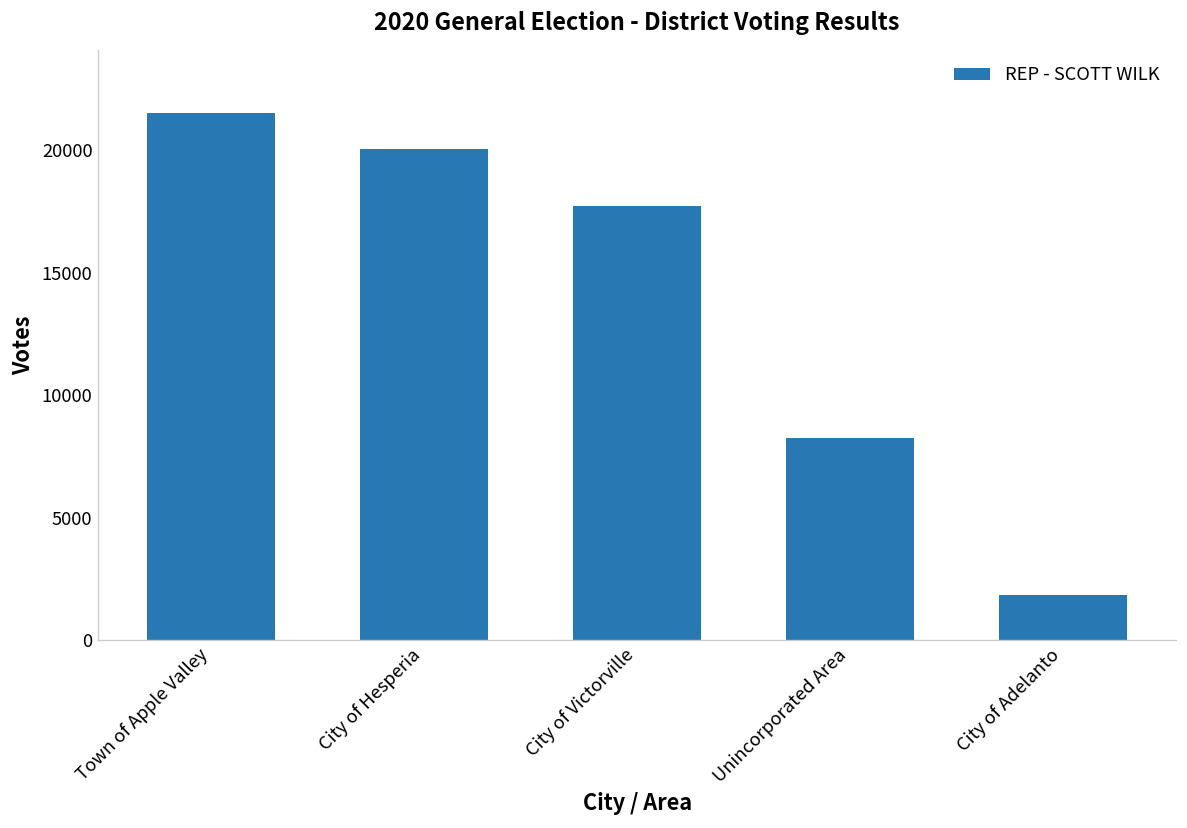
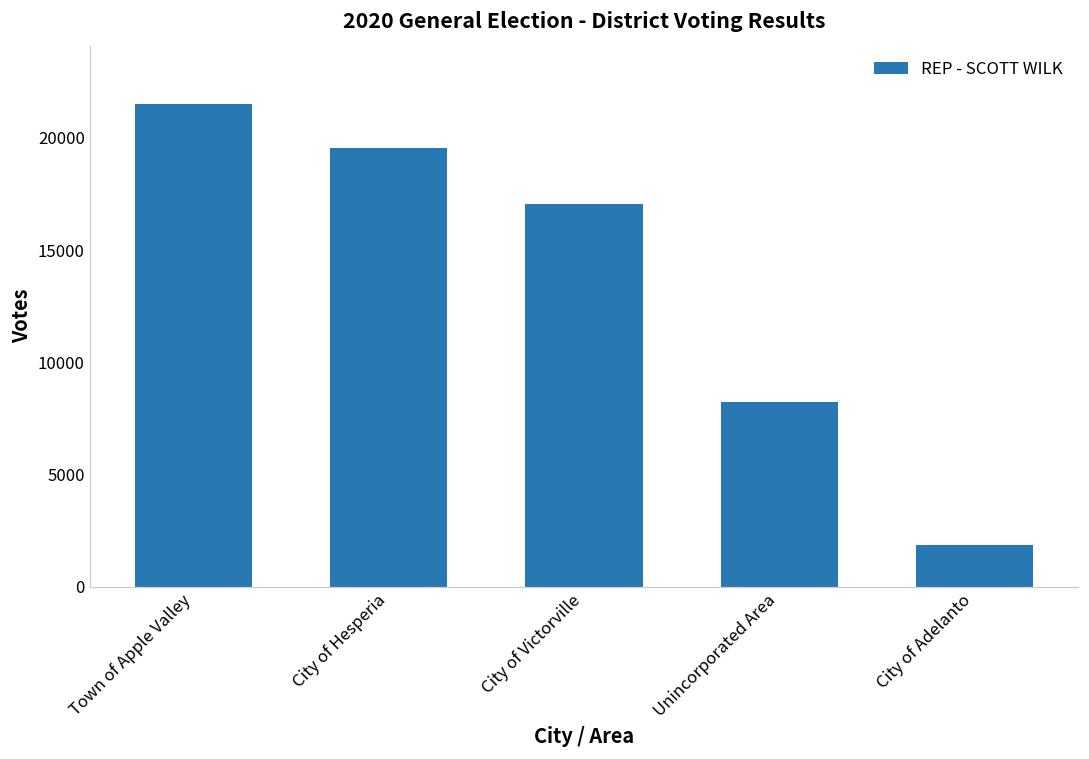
City of Hesperia: 20100 -> 19600
City of Victorville: 17700 -> 17100
